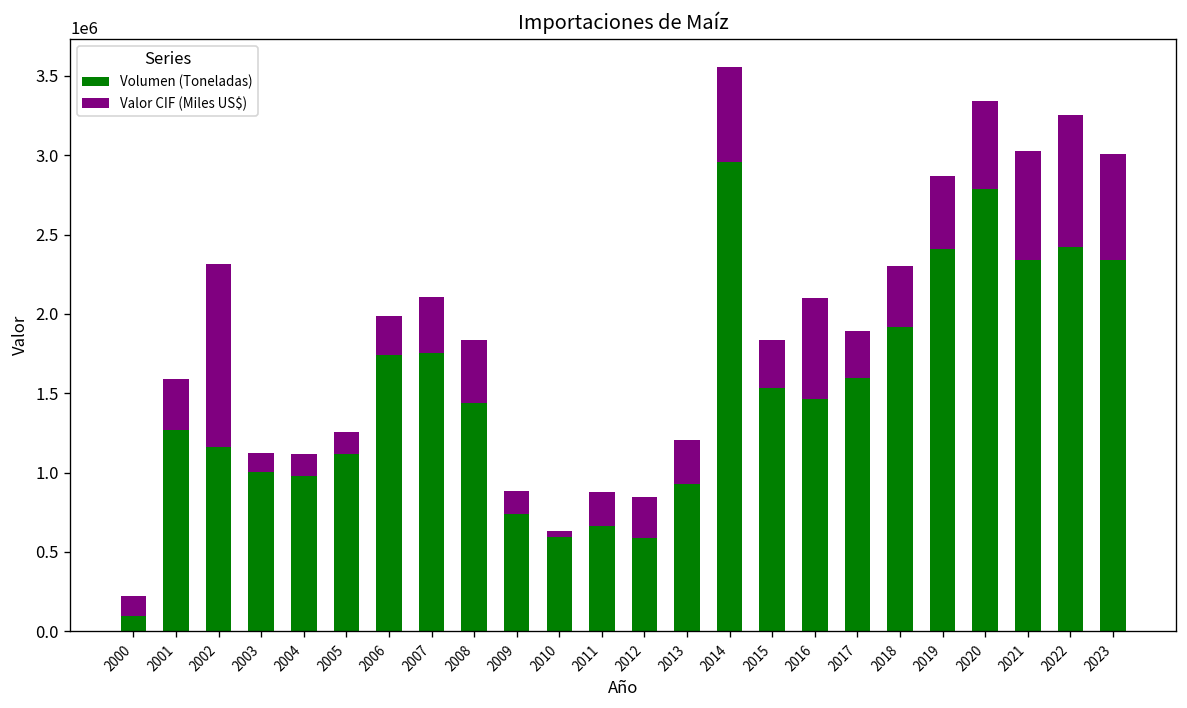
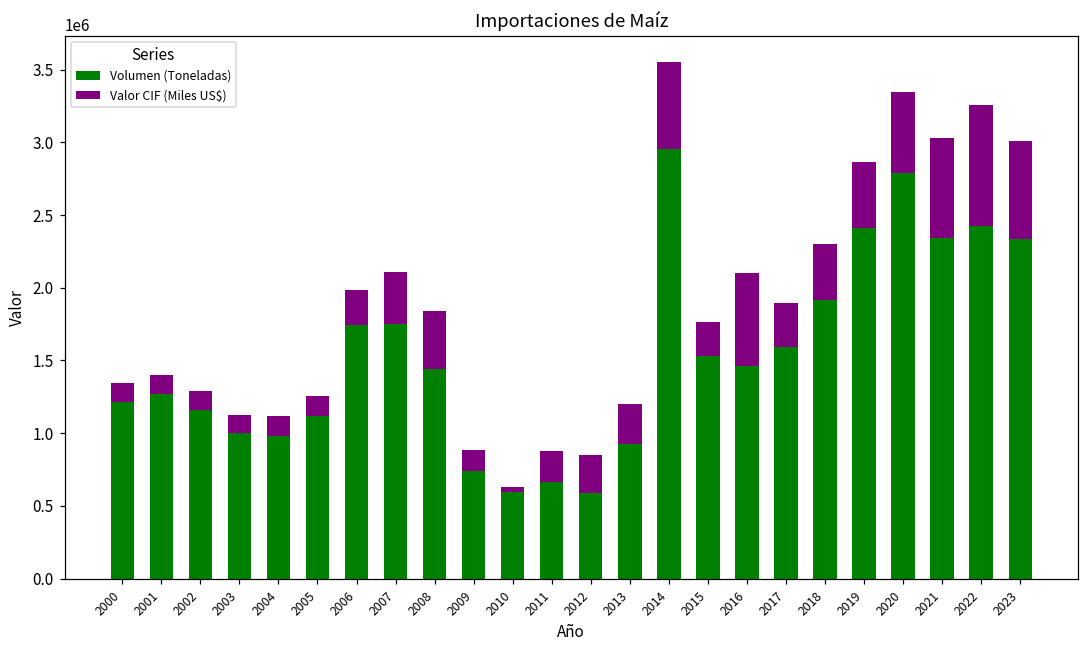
Volumen (Toneladas), 2000: 90000 -> 1220000
Valor CIF (Miles US$), 2001: 320000 -> 130000
Valor CIF (Miles US$), 2002: 1150000 -> 130000
Valor CIF (Miles US$), 2015: 310000 -> 230000
